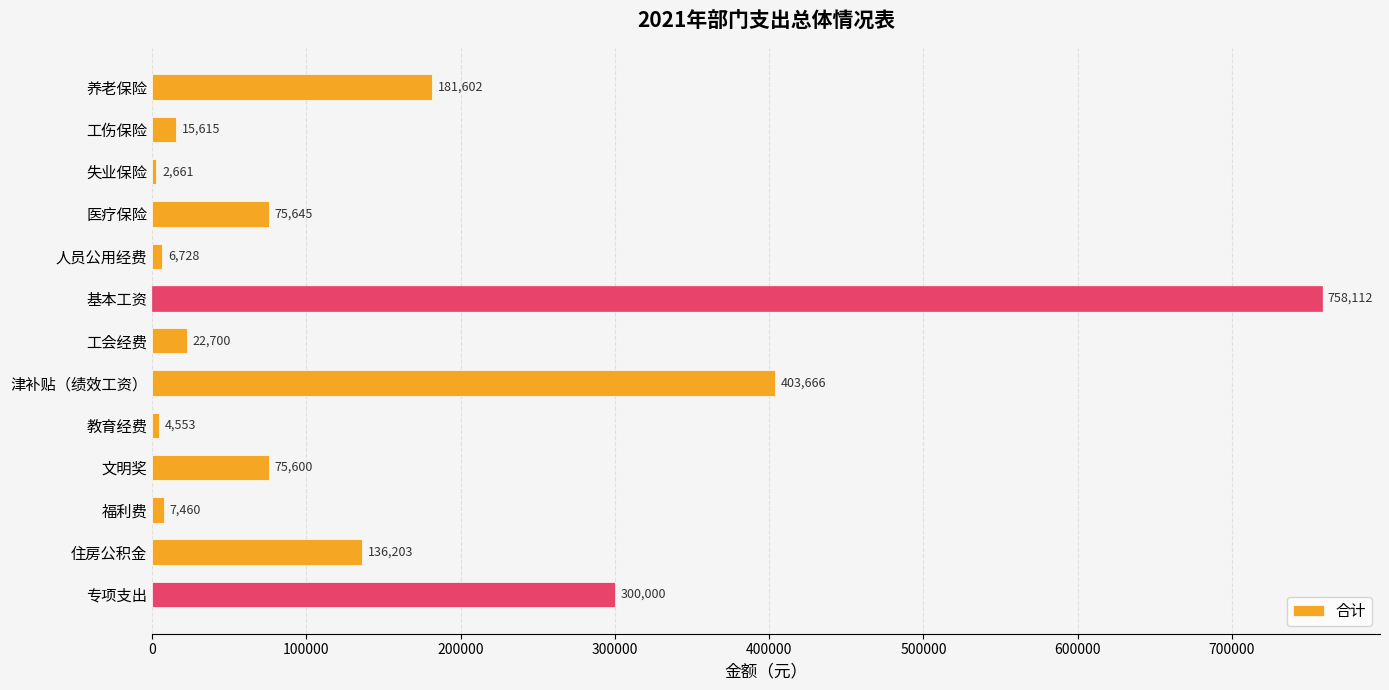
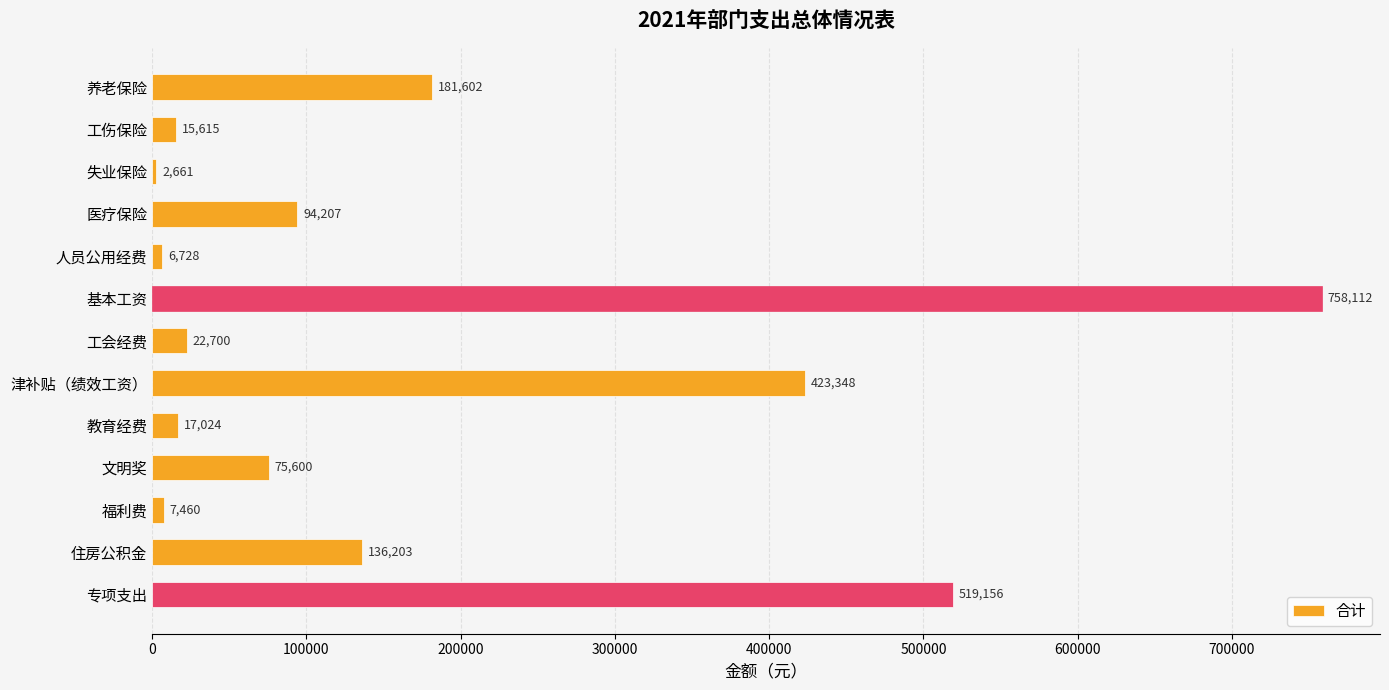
医疗保险: 75,645 -> 94,207
津补贴（绩效工资）: 403,666 -> 423,348
教育经费: 4,553 -> 17,024
专项支出: 300,000 -> 519,156
